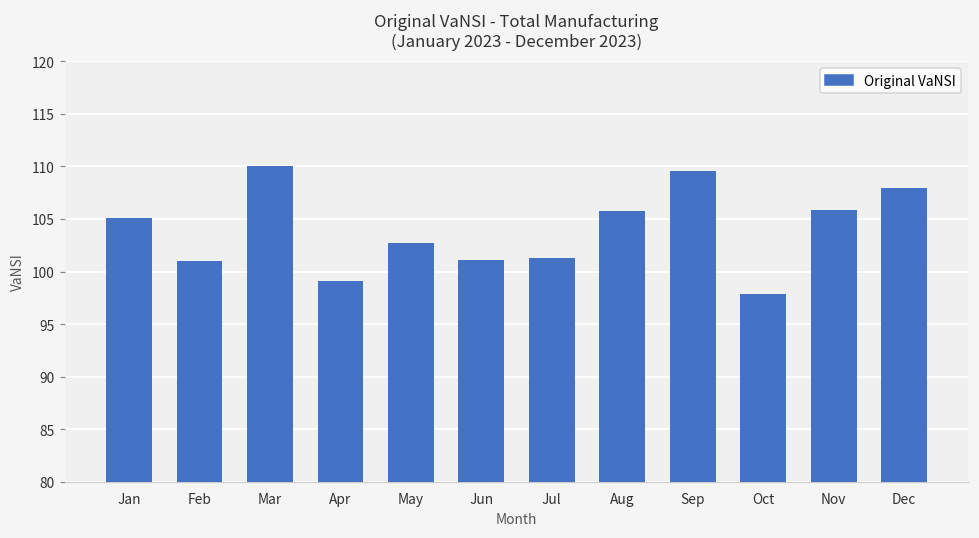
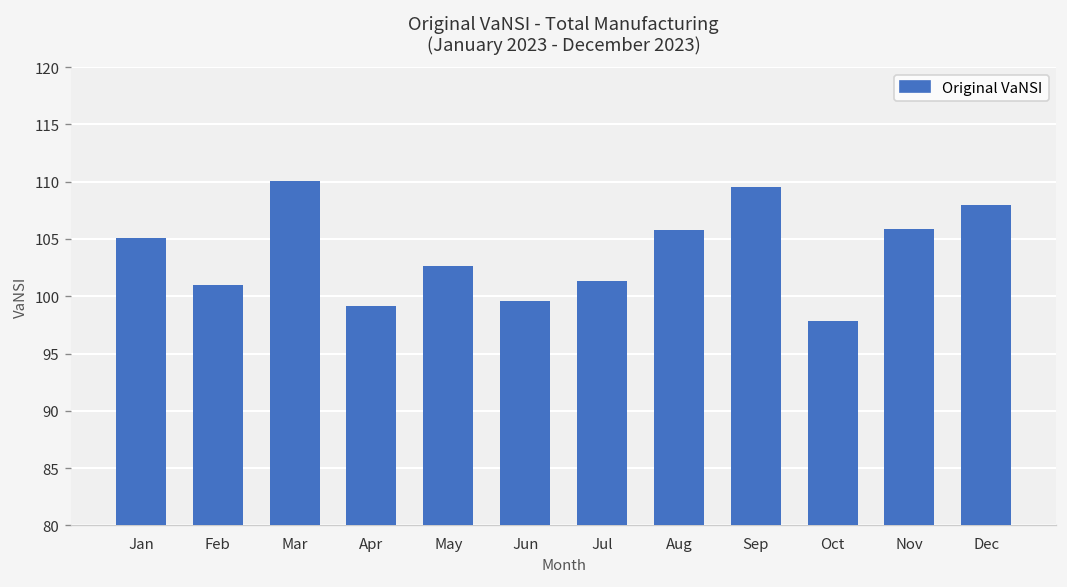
Jun: 101 -> 100
